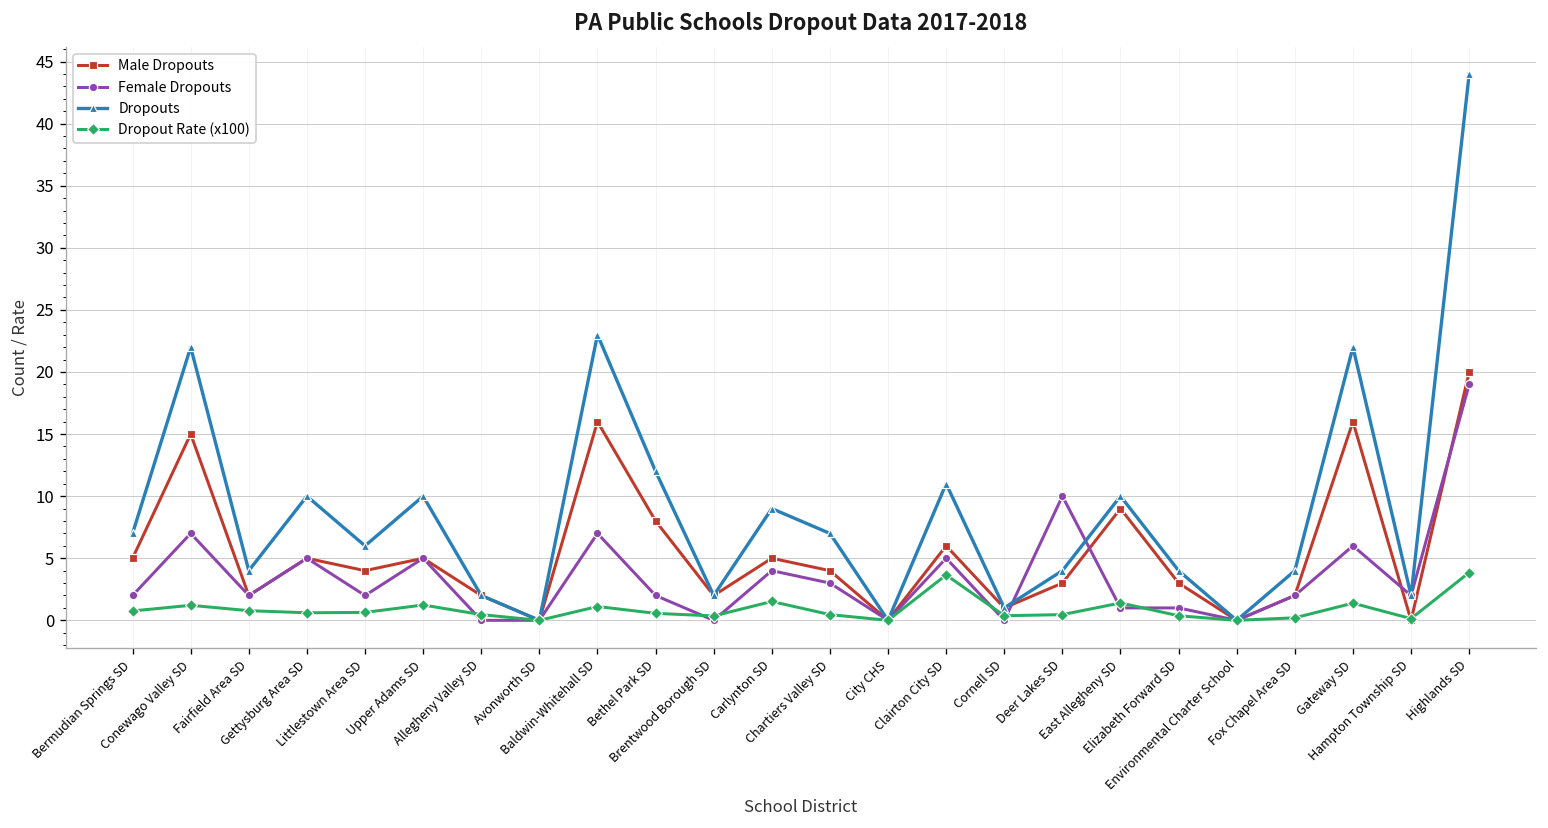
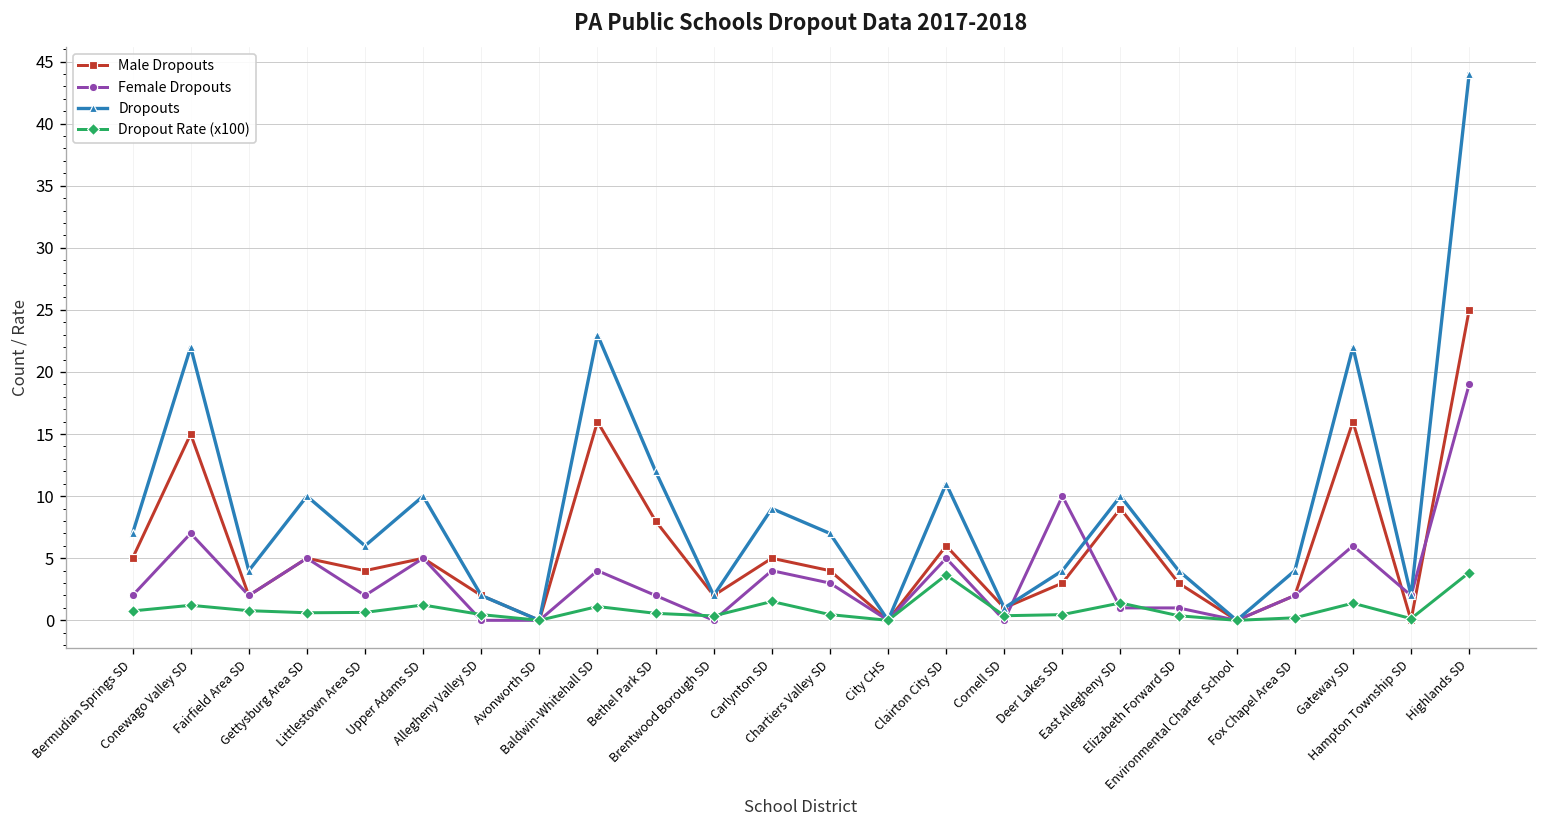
Female Dropouts, Baldwin-Whitehall SD: 7 -> 4
Male Dropouts, Highlands SD: 20 -> 25
